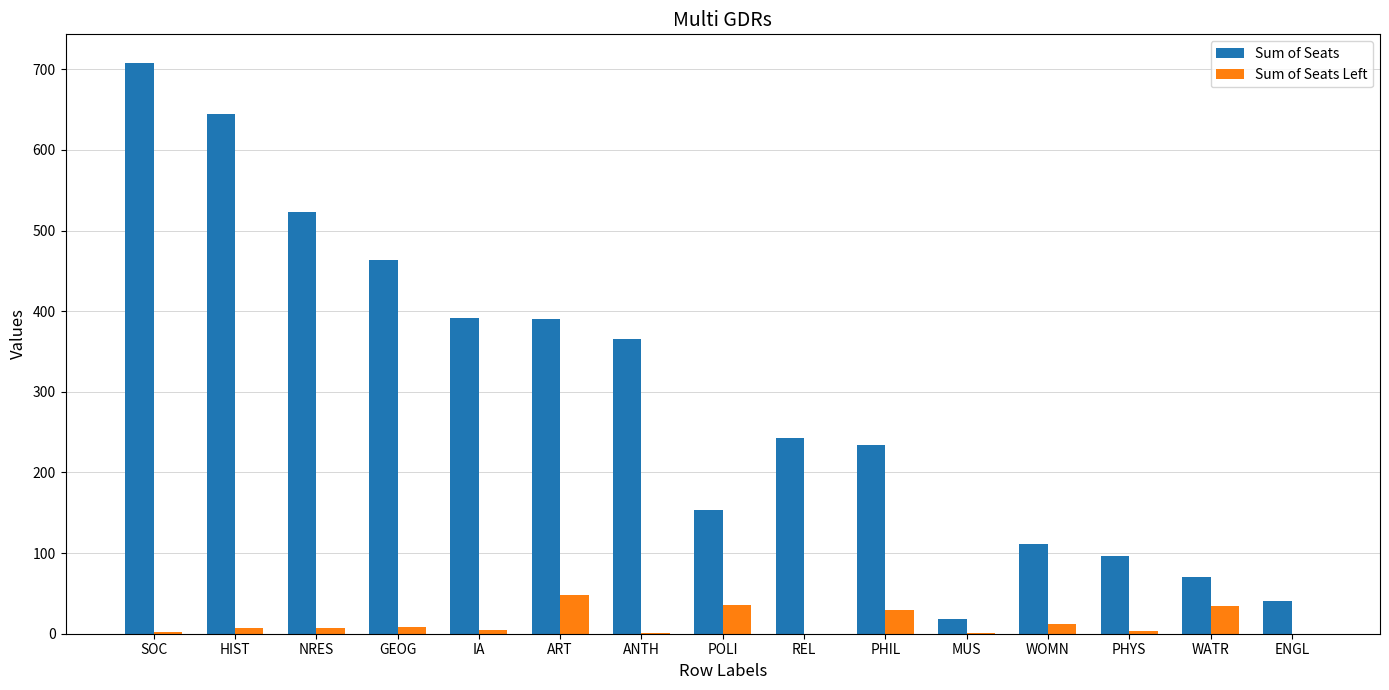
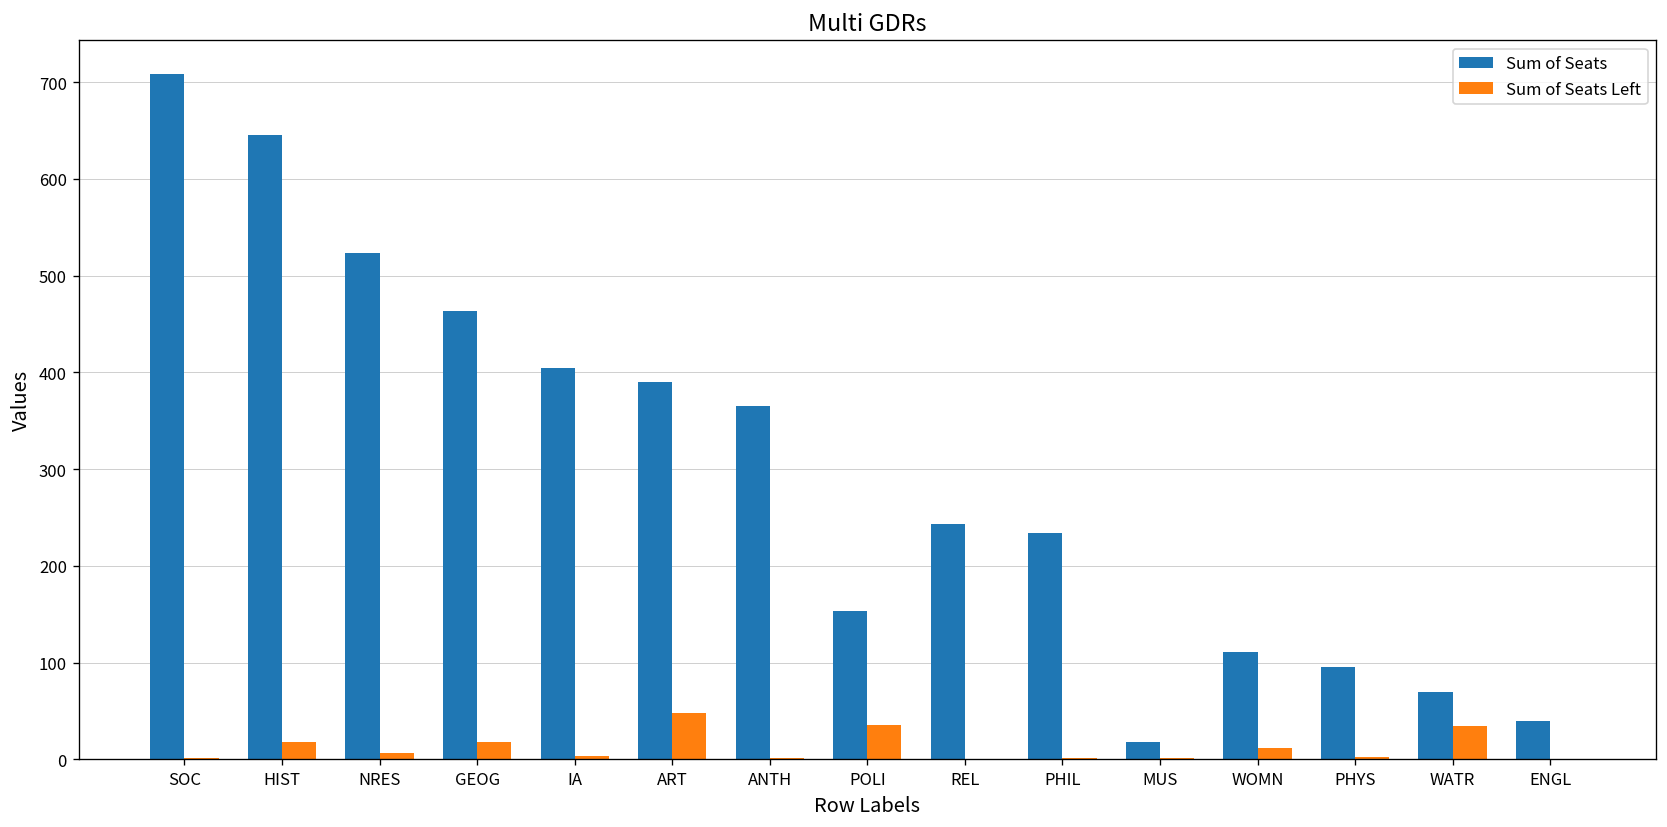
Sum of Seats Left, HIST: 10 -> 20
Sum of Seats Left, GEOG: 10 -> 20
Sum of Seats, IA: 390 -> 410
Sum of Seats Left, PHIL: 30 -> 0
